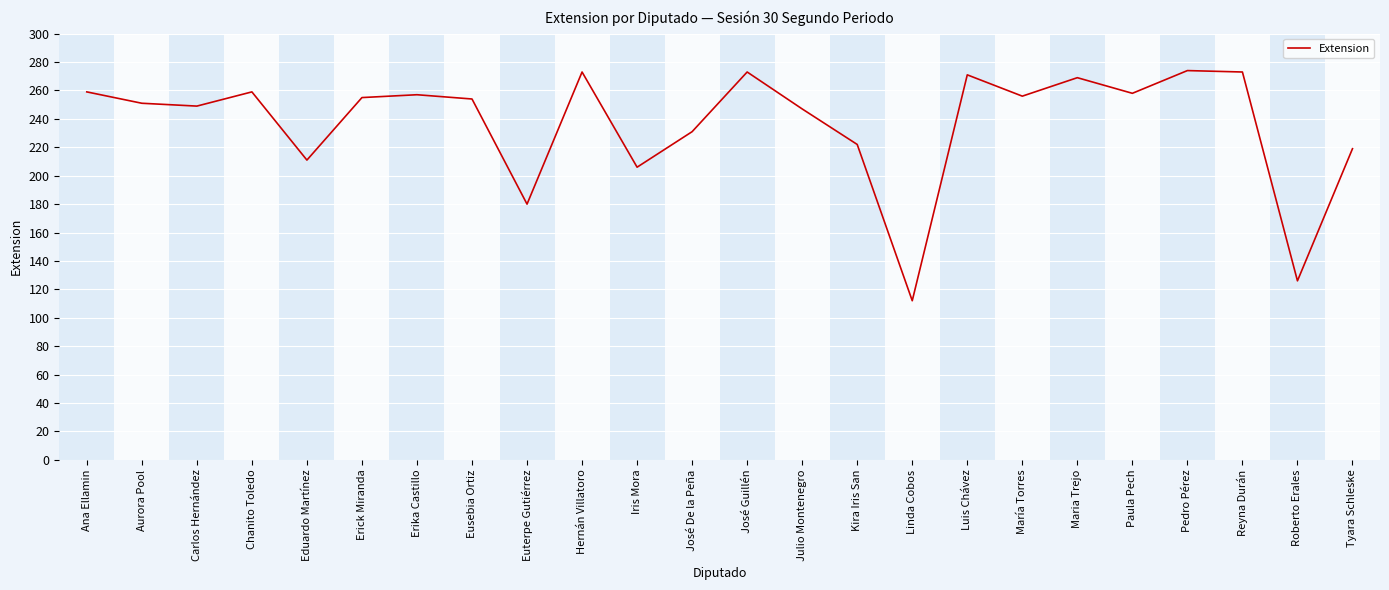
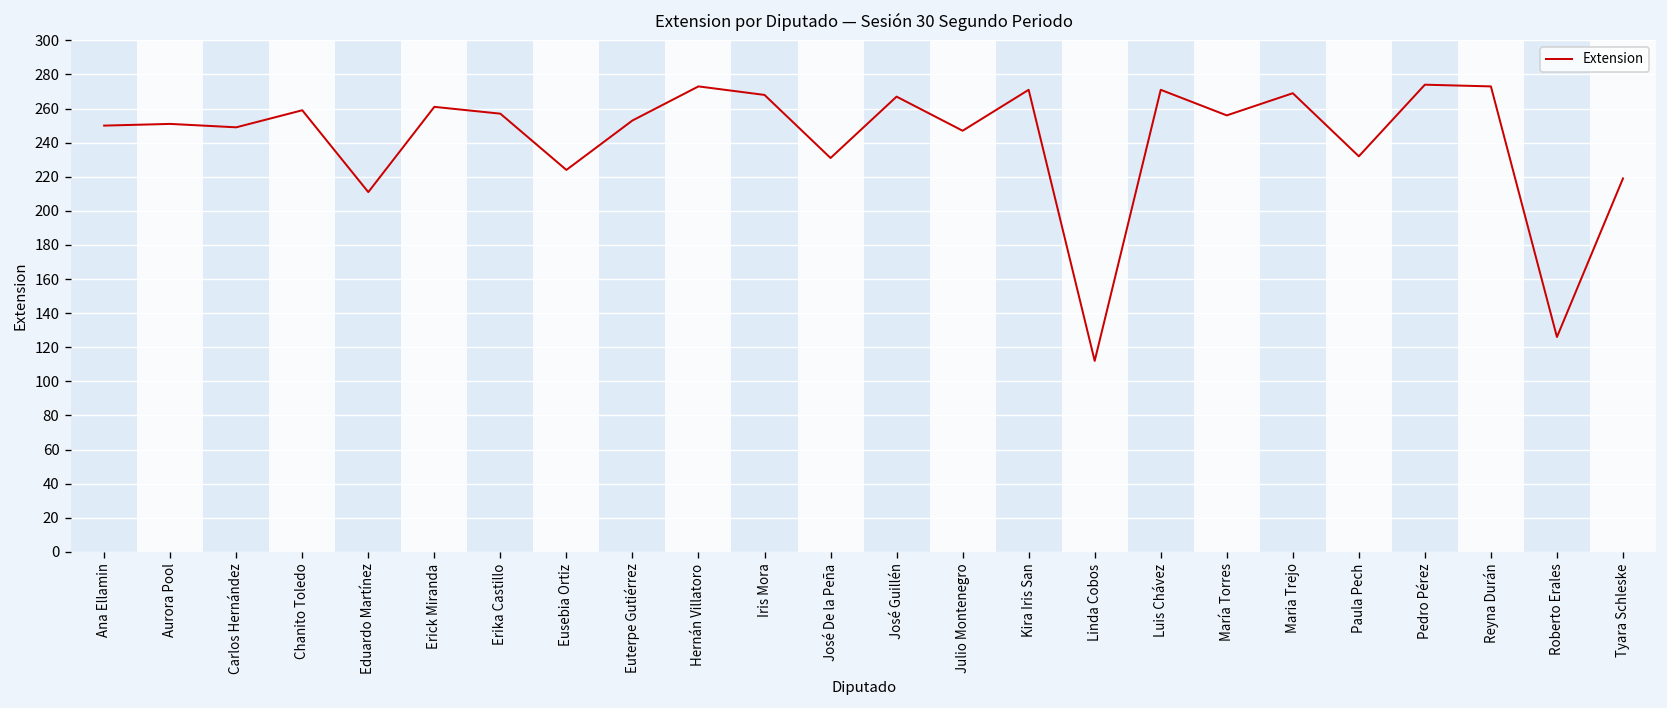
Ana Ellamin: 259 -> 250
Erick Miranda: 255 -> 261
Eusebia Ortiz: 254 -> 224
Euterpe Gutiérrez: 180 -> 253
Iris Mora: 206 -> 268
José Guillén: 273 -> 267
Kira Iris San: 222 -> 271
Paula Pech: 258 -> 232
